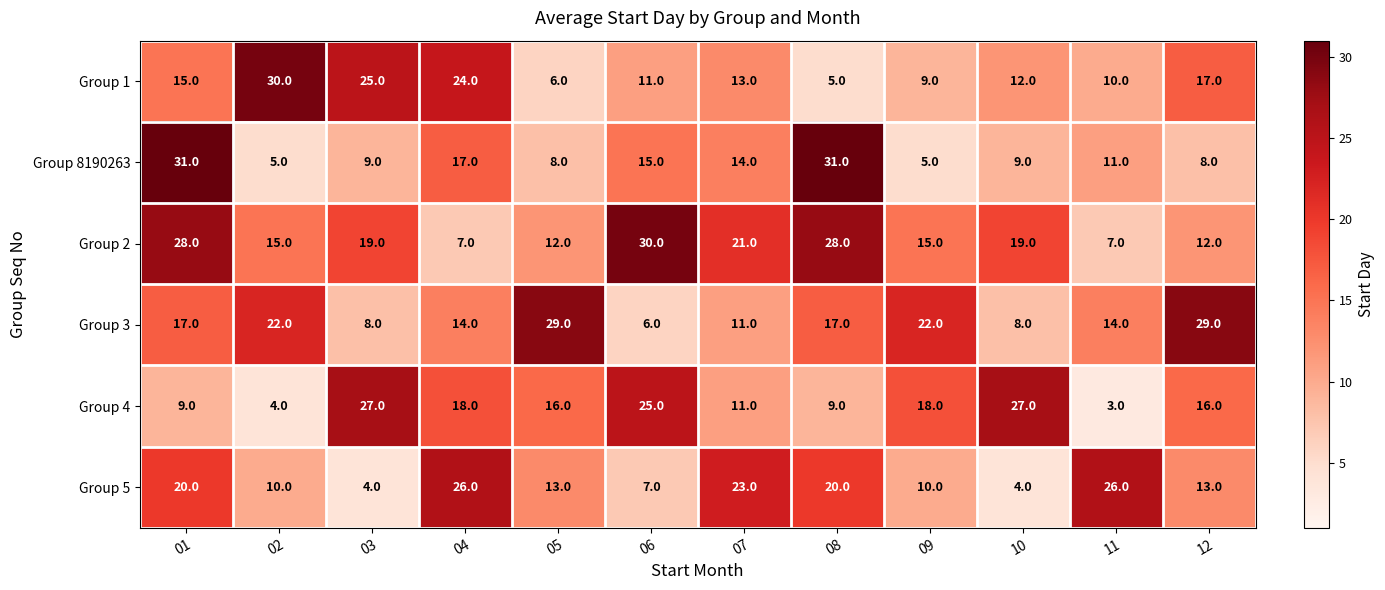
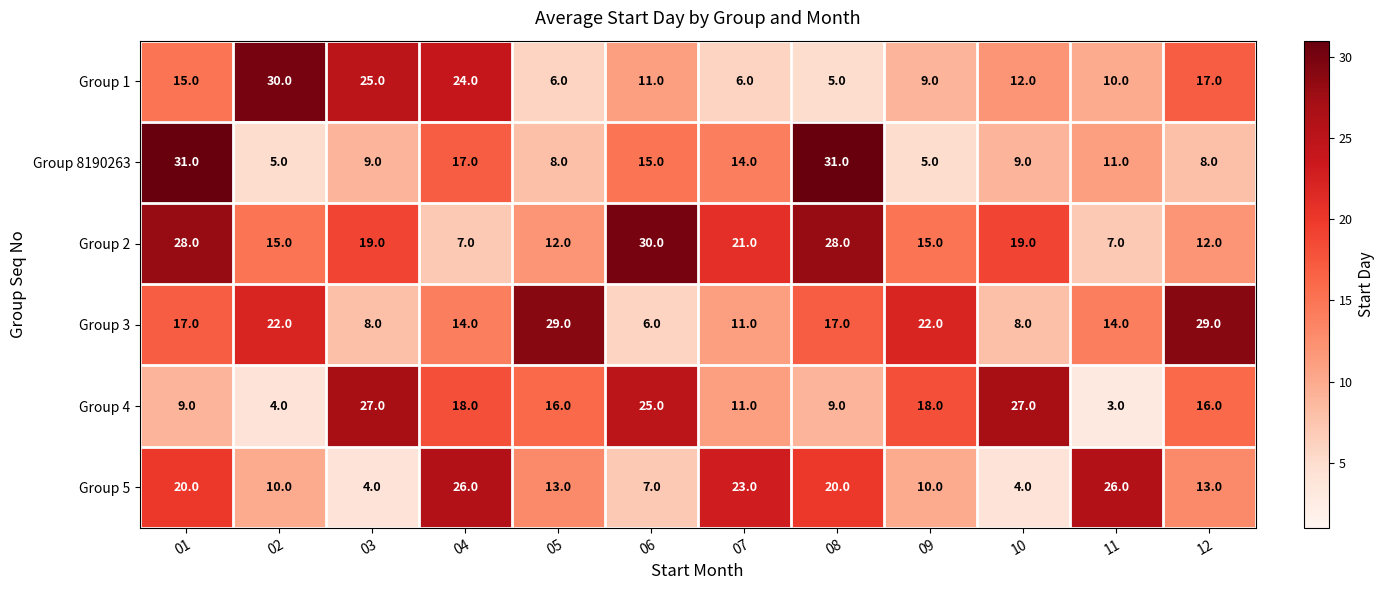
Group 1, 07: 13.0 -> 6.0
